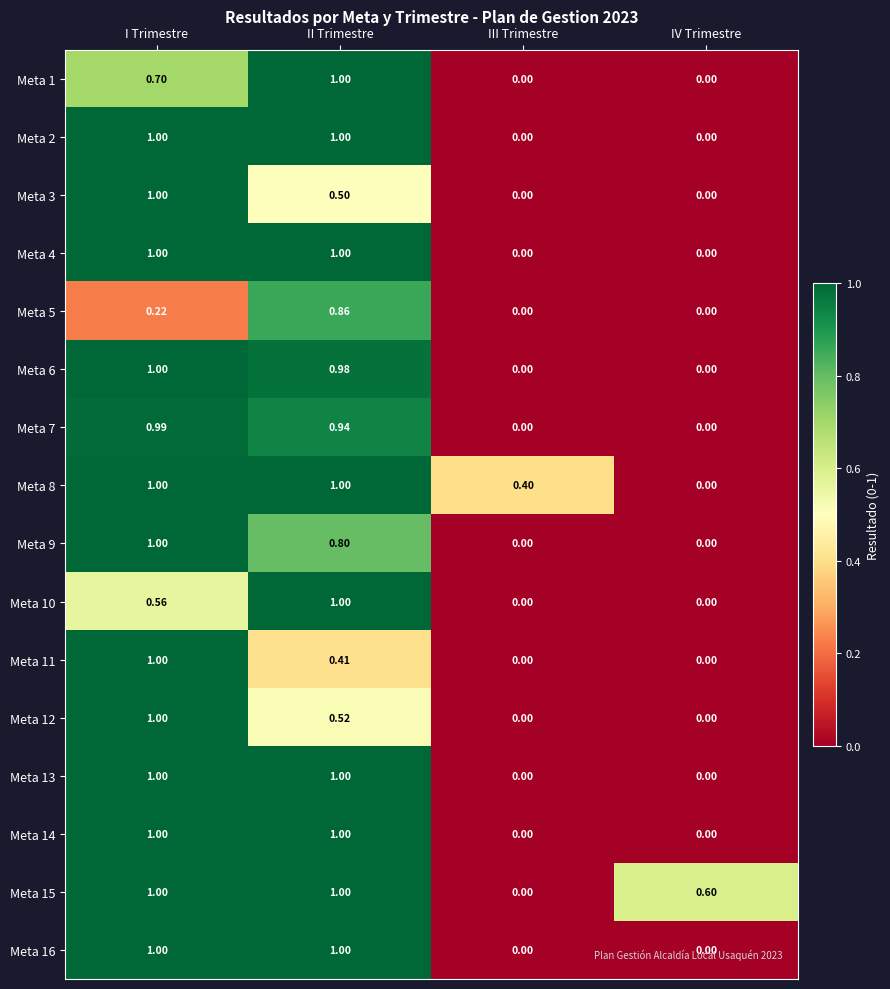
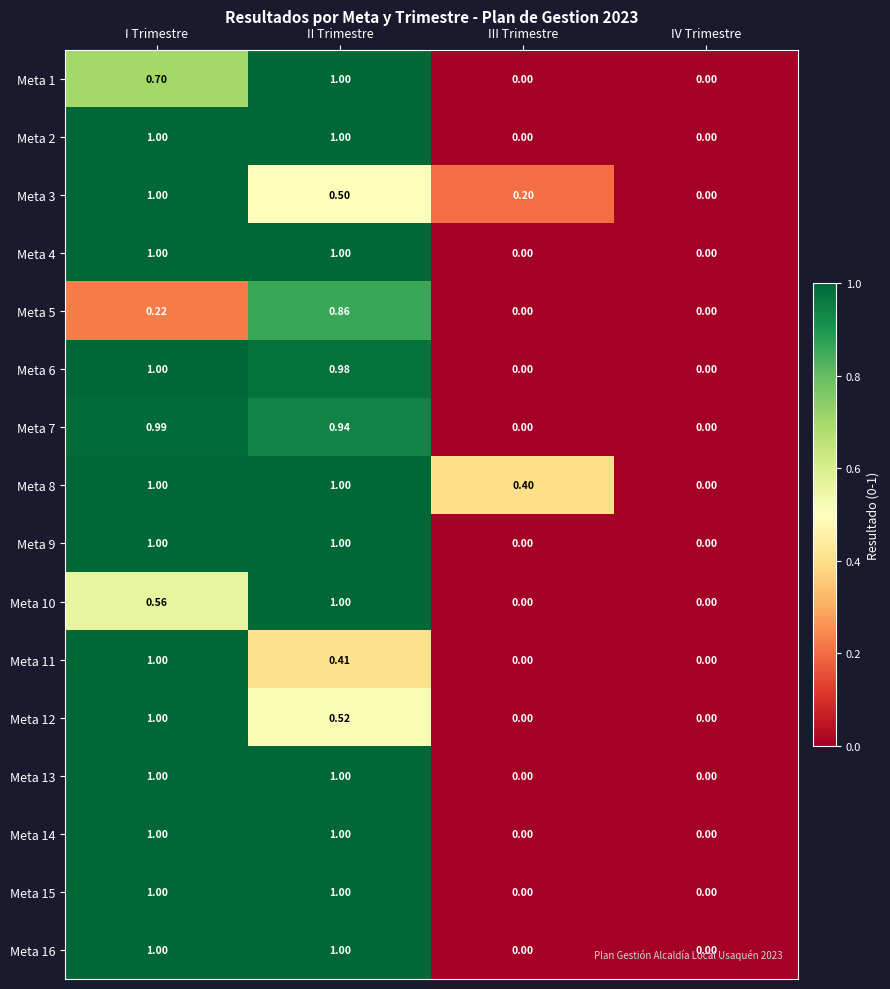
Meta 3, III Trimestre: 0.00 -> 0.20
Meta 9, II Trimestre: 0.80 -> 1.00
Meta 15, IV Trimestre: 0.60 -> 0.00
